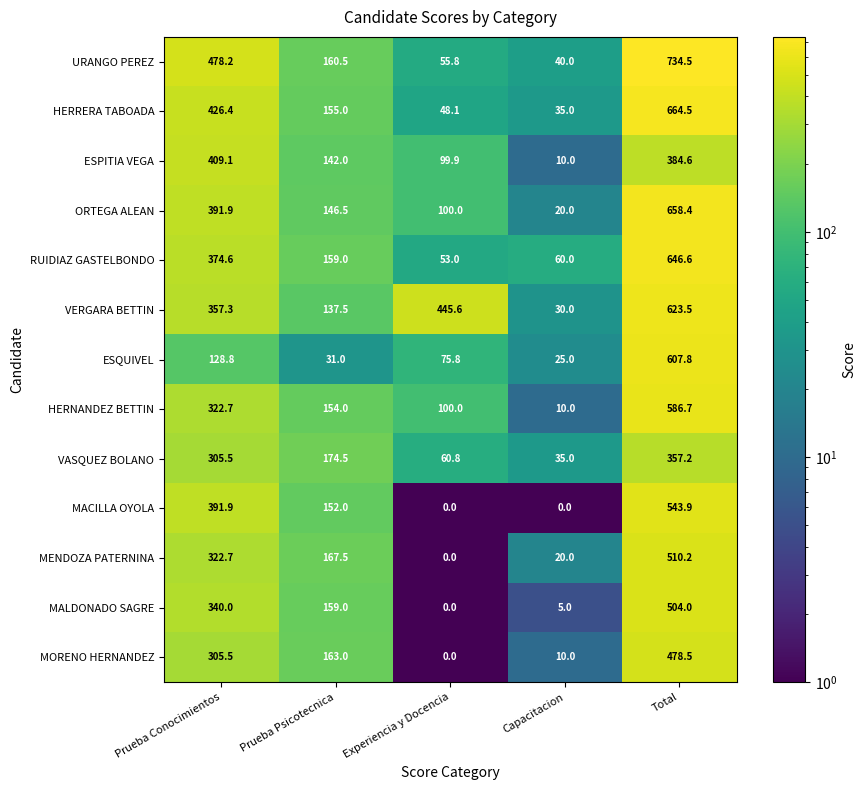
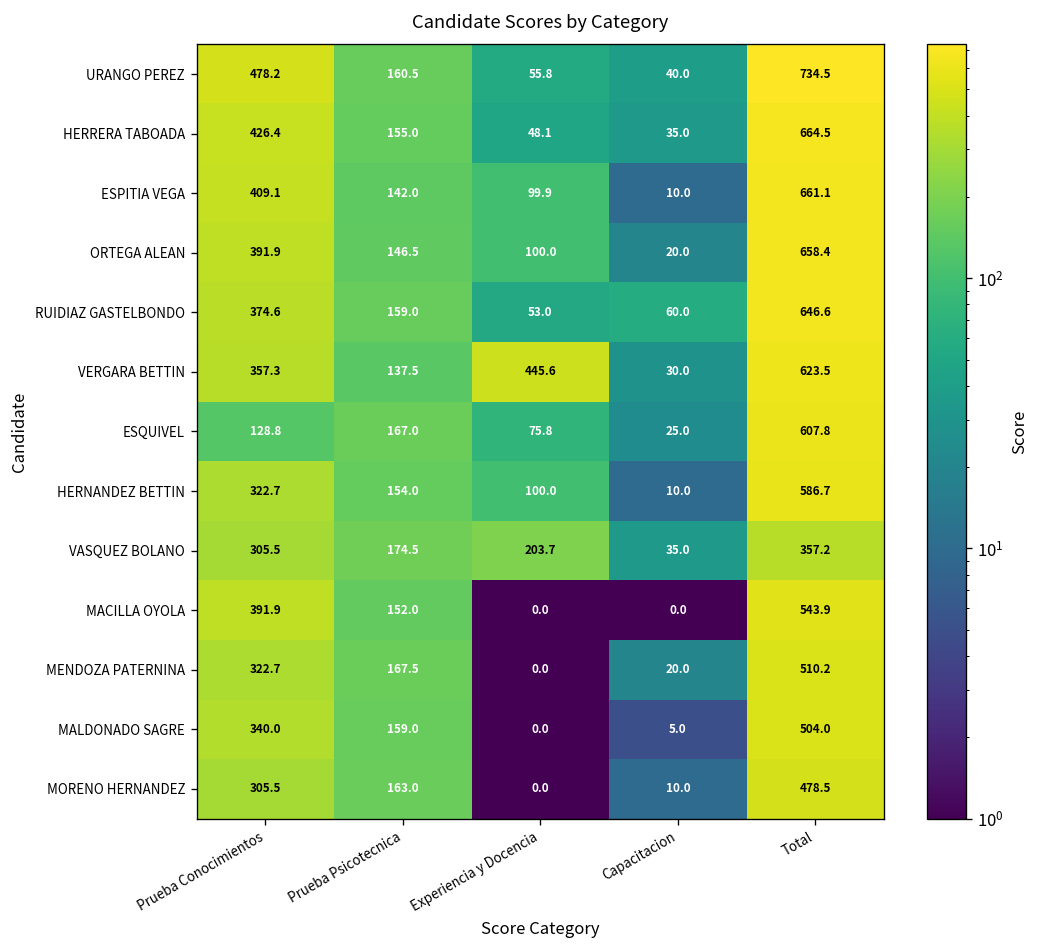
ESPITIA VEGA, Total: 384.6 -> 661.1
ESQUIVEL, Prueba Psicotecnica: 31.0 -> 167.0
VASQUEZ BOLANO, Experiencia y Docencia: 60.8 -> 203.7
